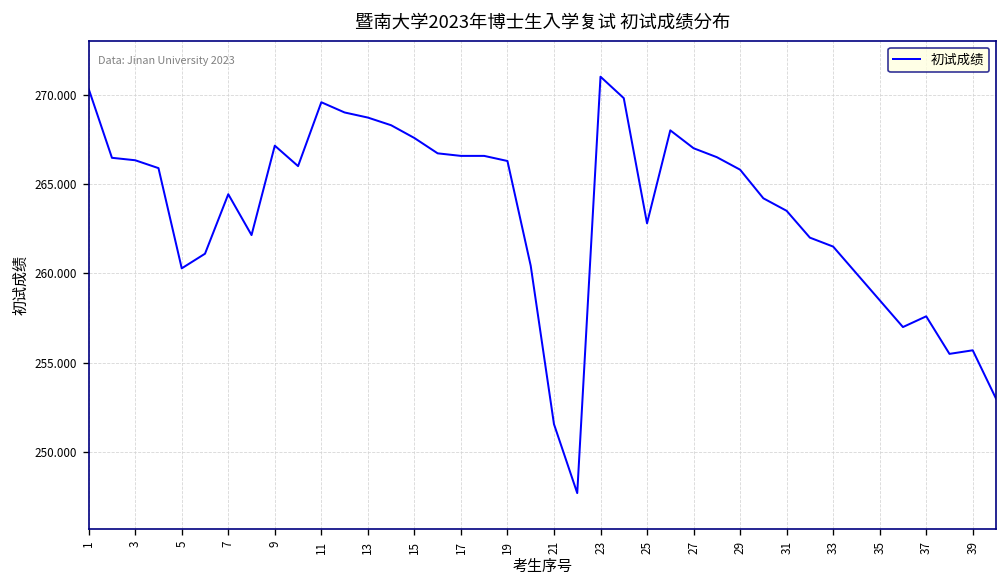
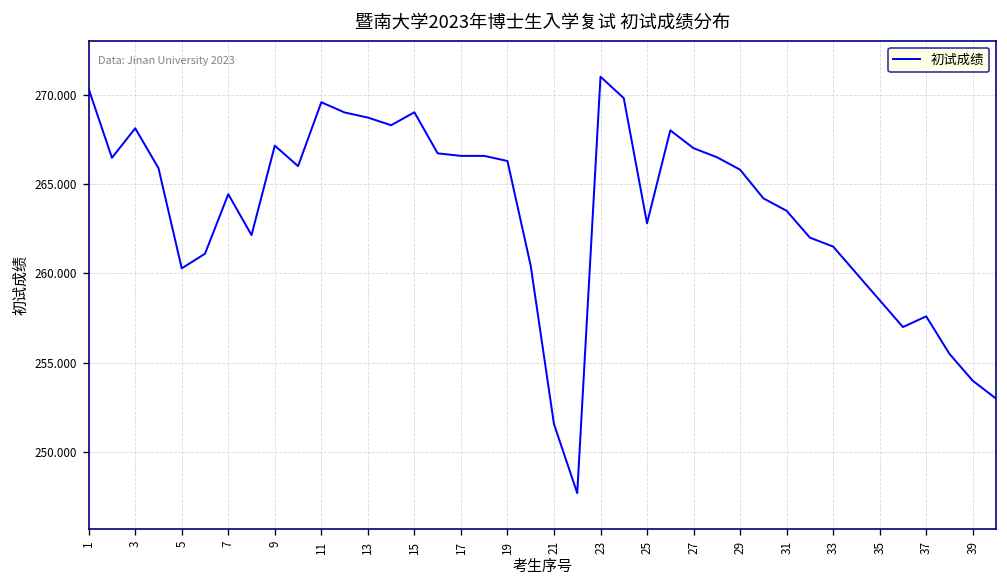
3: 266.3 -> 268.1
15: 267.6 -> 269.0
39: 255.7 -> 254.0
